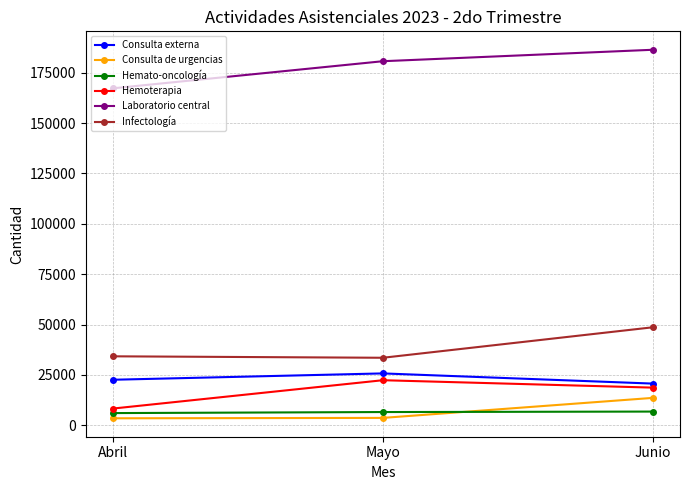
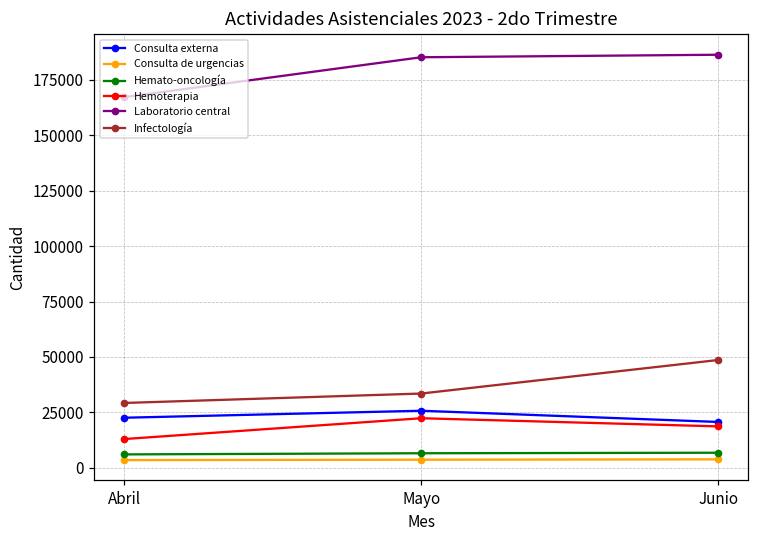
Hemoterapia, Abril: 8000 -> 13000
Infectología, Abril: 34000 -> 29000
Laboratorio central, Mayo: 181000 -> 185000
Consulta de urgencias, Junio: 14000 -> 4000
